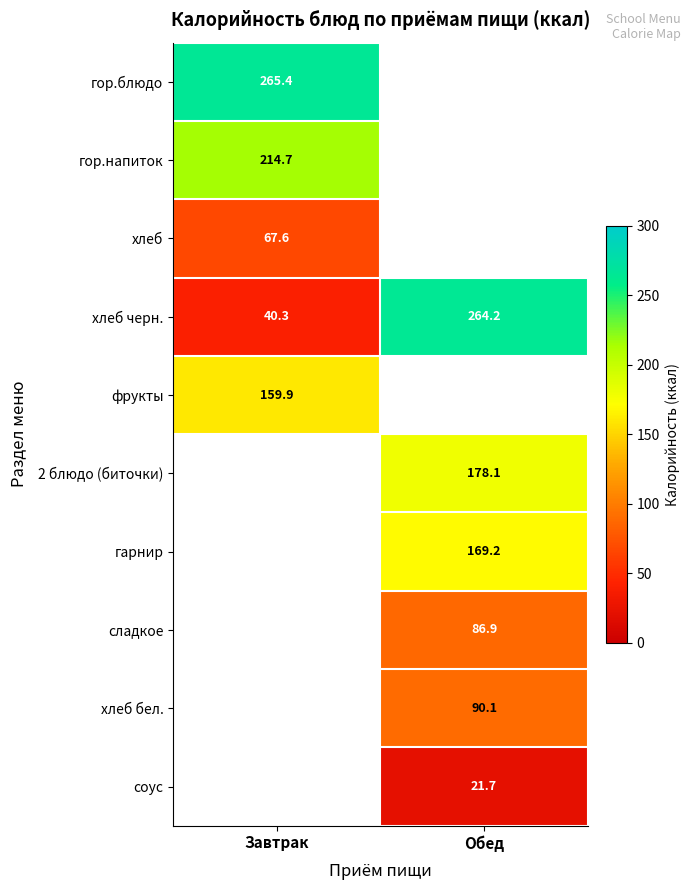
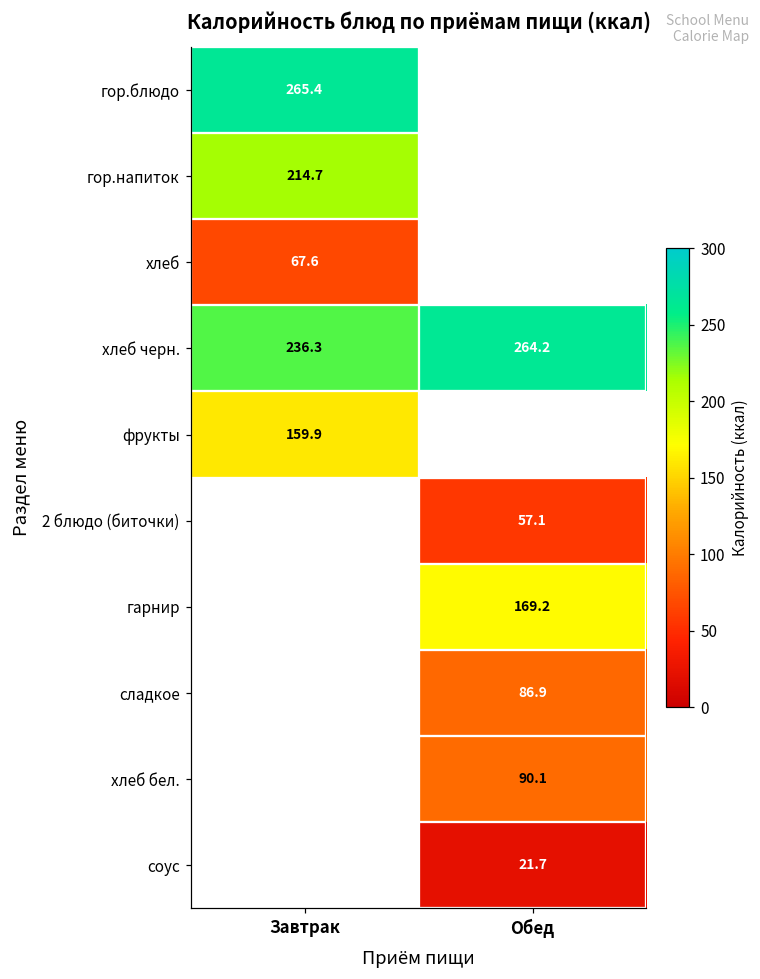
хлеб черн., Завтрак: 40.3 -> 236.3
2 блюдо (биточки), Обед: 178.1 -> 57.1
